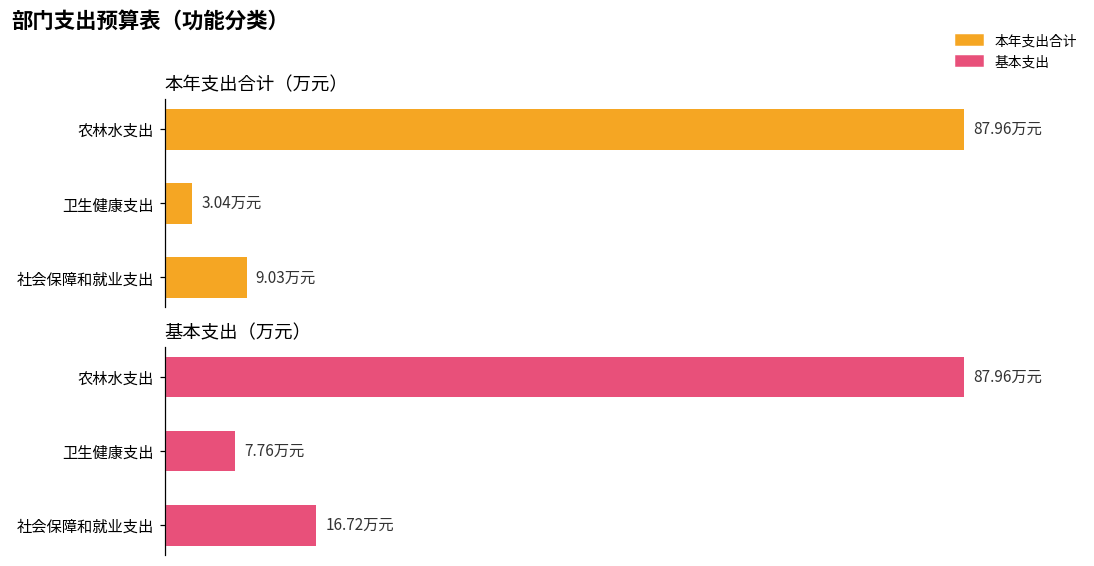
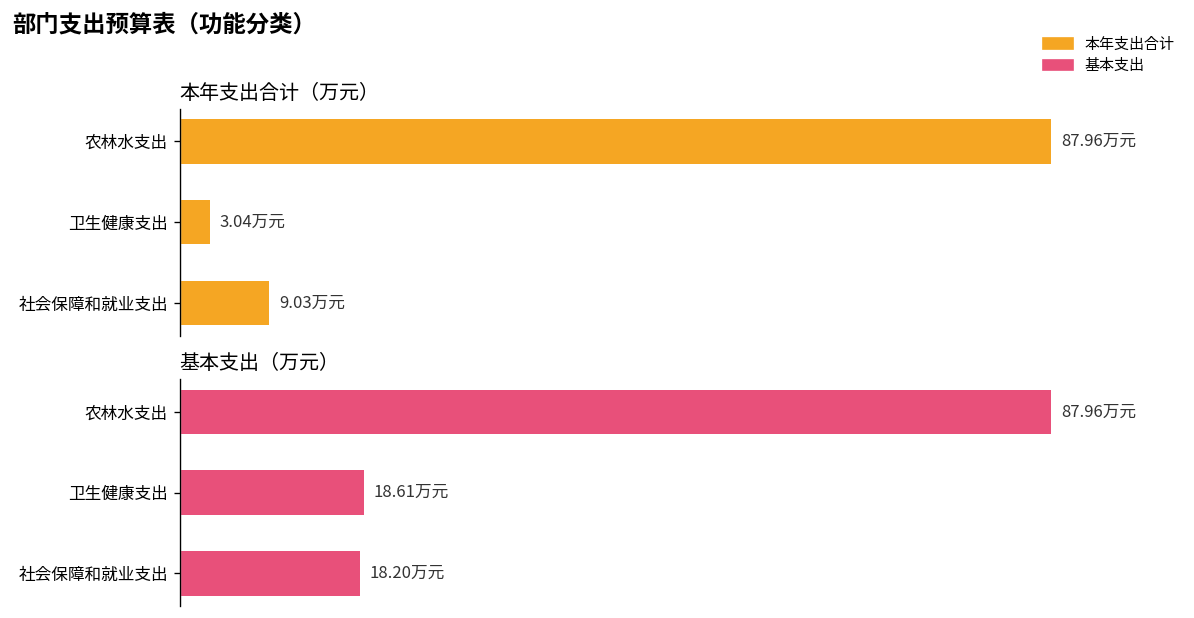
基本支出（万元）, 卫生健康支出: 7.76 -> 18.61
基本支出（万元）, 社会保障和就业支出: 16.72 -> 18.20
